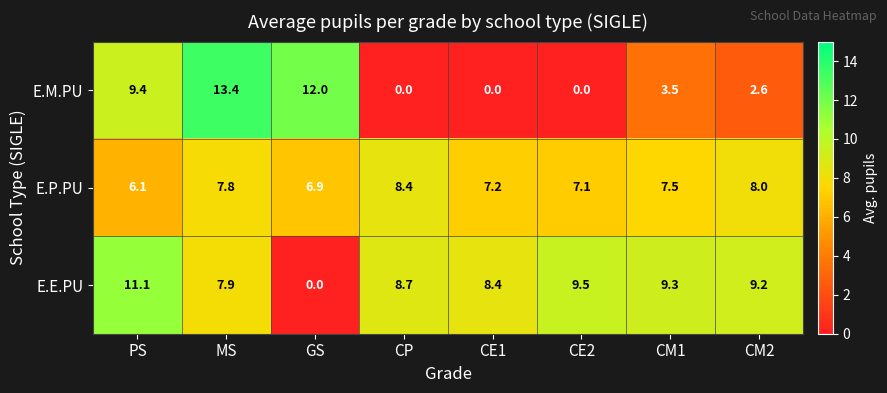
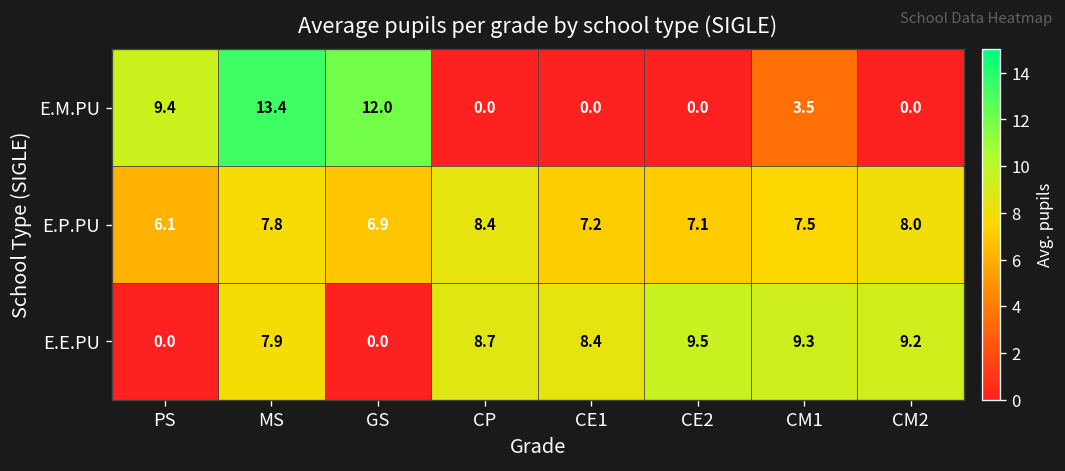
E.M.PU, CM2: 2.6 -> 0.0
E.E.PU, PS: 11.1 -> 0.0
